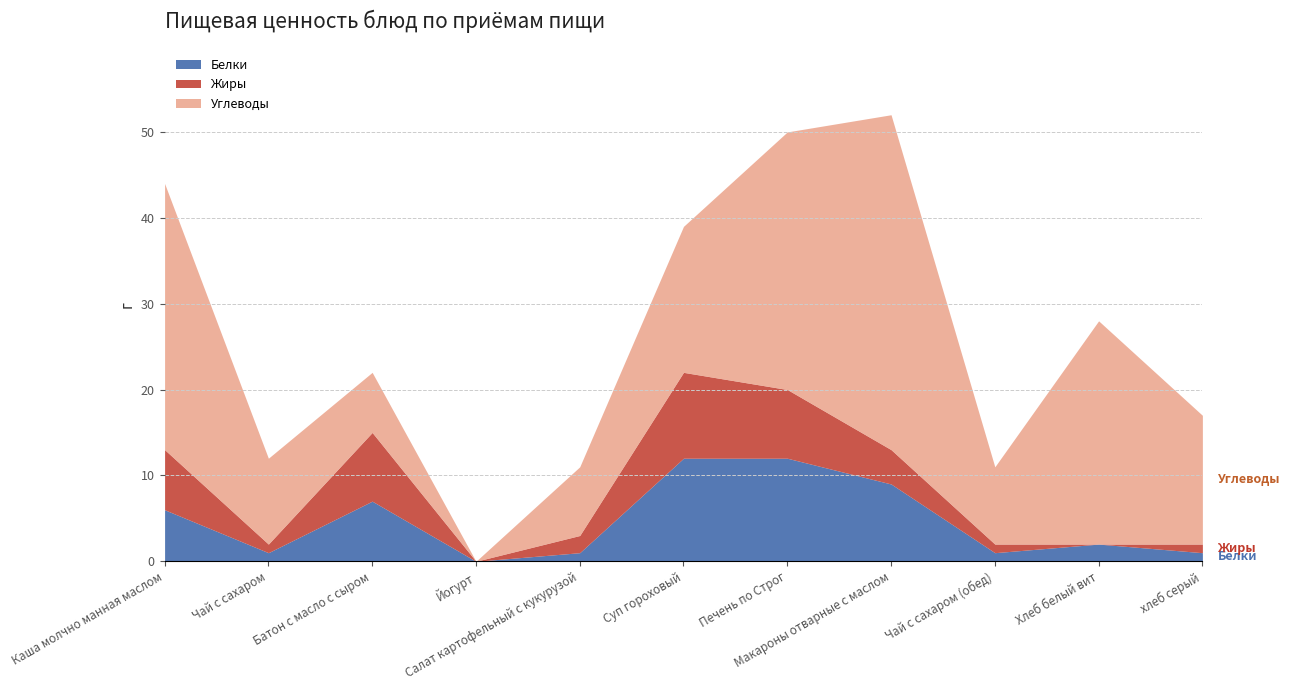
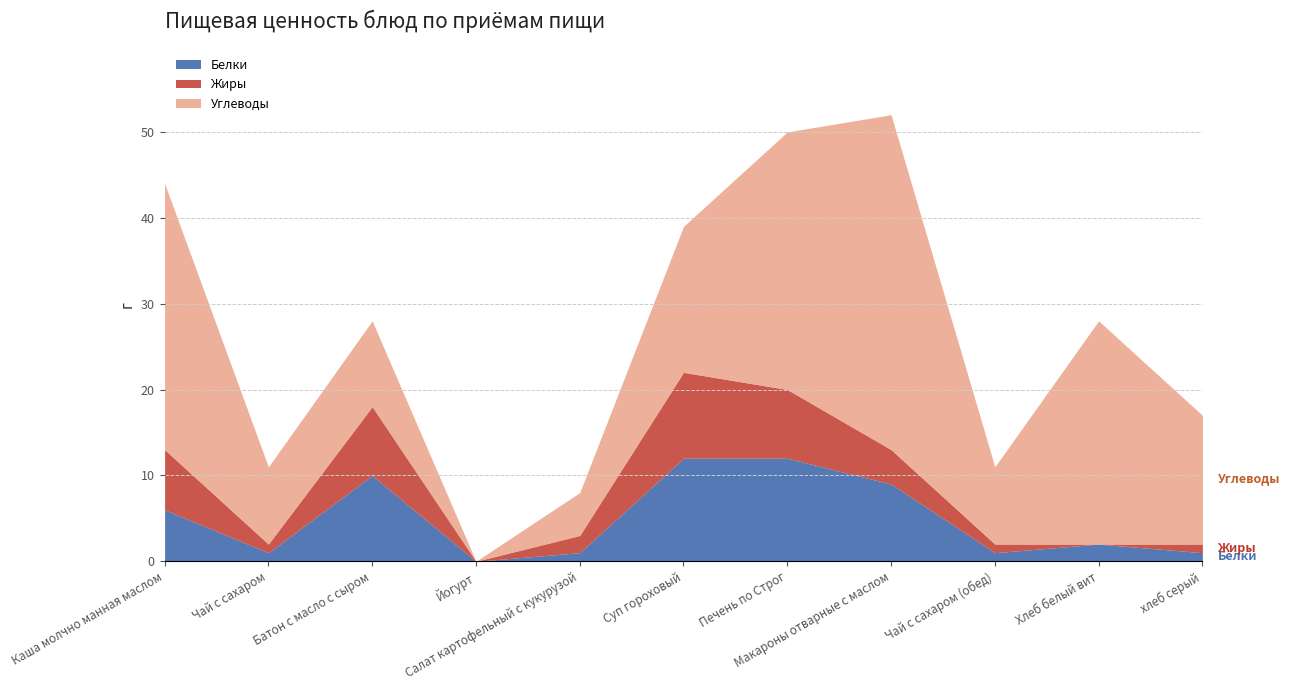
Углеводы, Чай с сахаром: 10 -> 9
Белки, Батон с масло с сыром: 7 -> 10
Углеводы, Батон с масло с сыром: 7 -> 10
Углеводы, Салат картофельный с кукурузой: 8 -> 5
